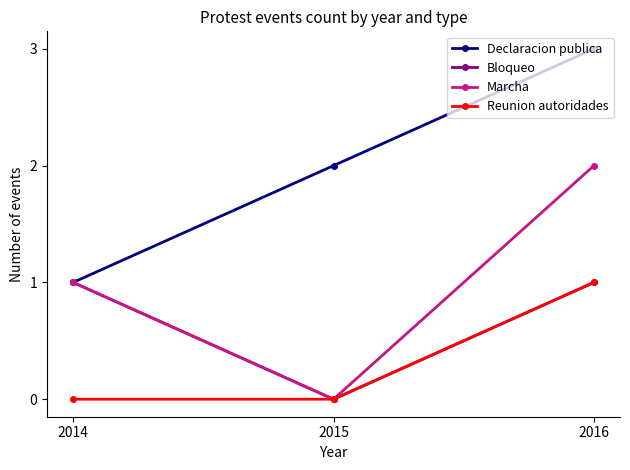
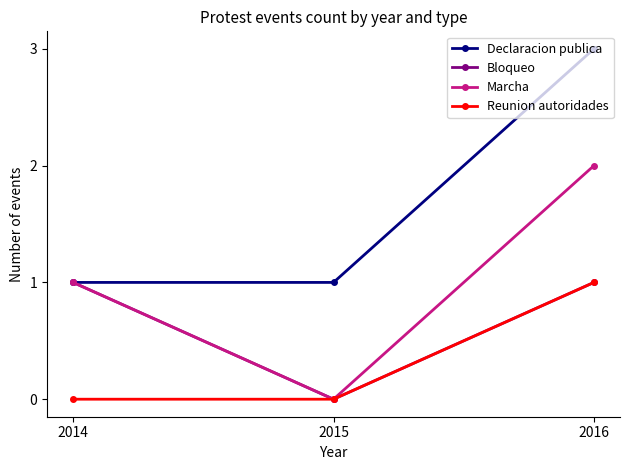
Declaracion publica, 2015: 2 -> 1
